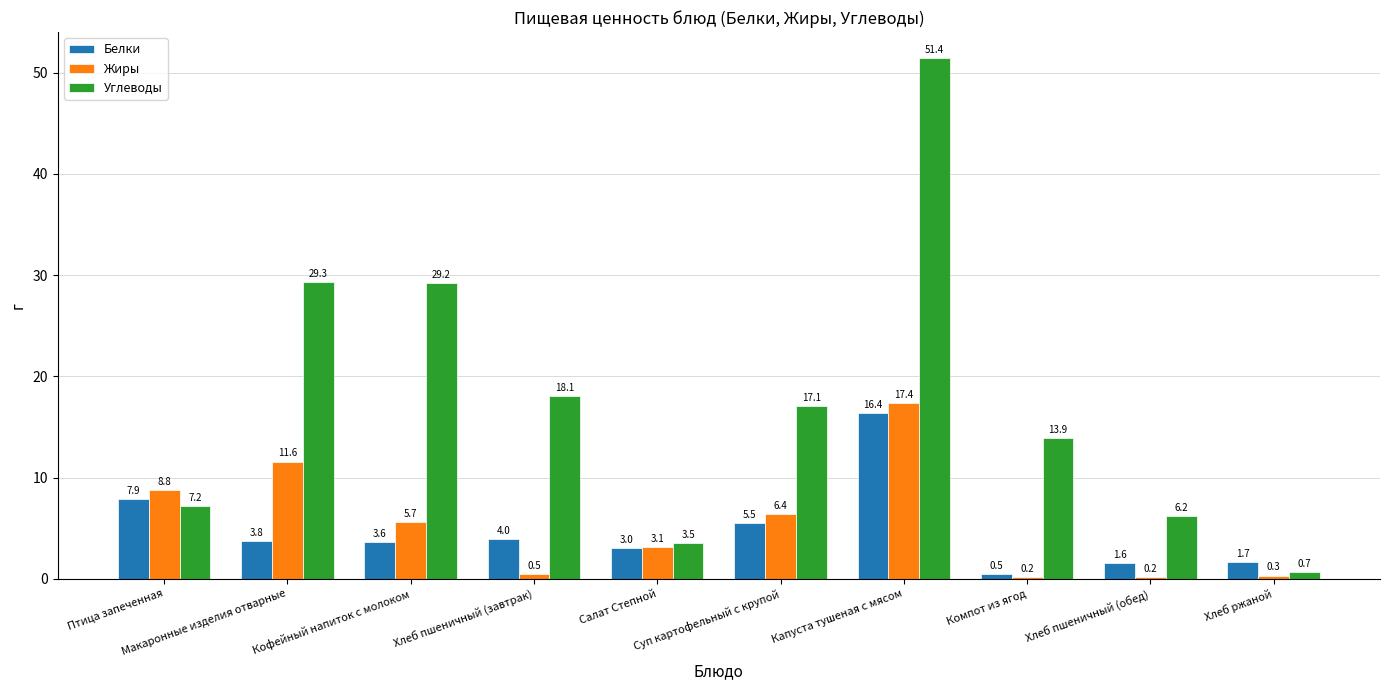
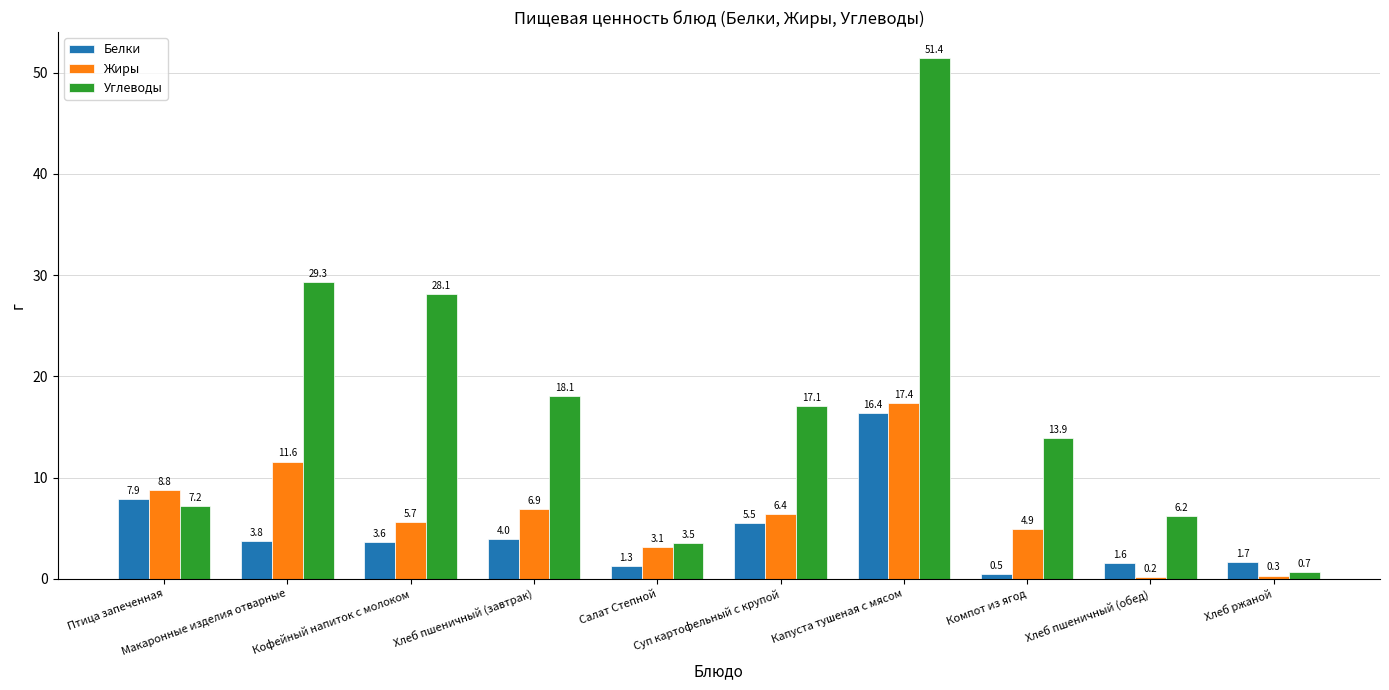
Углеводы, Кофейный напиток с молоком: 29.2 -> 28.1
Жиры, Хлеб пшеничный (завтрак): 0.5 -> 6.9
Белки, Салат Степной: 3.0 -> 1.3
Жиры, Компот из ягод: 0.2 -> 4.9
